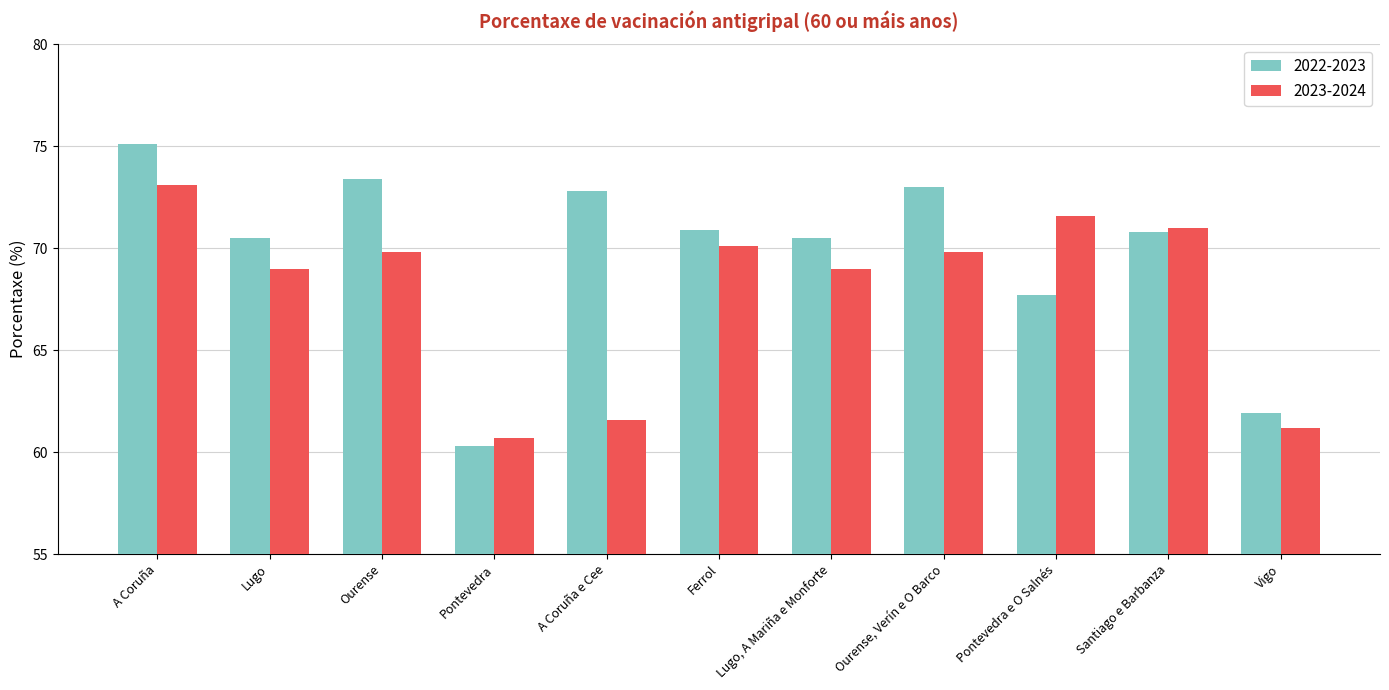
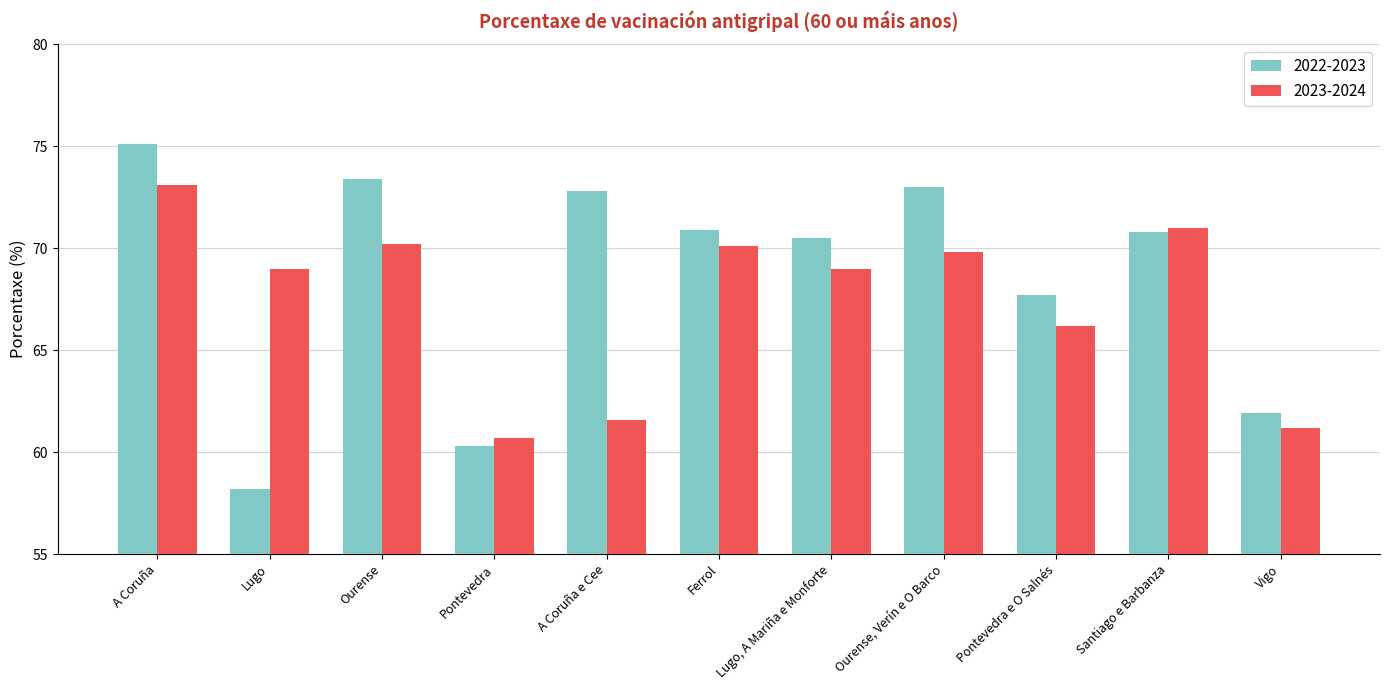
2022-2023, Lugo: 70.5 -> 58.2
2023-2024, Ourense: 69.8 -> 70.2
2023-2024, Pontevedra e O Salnés: 71.6 -> 66.2
